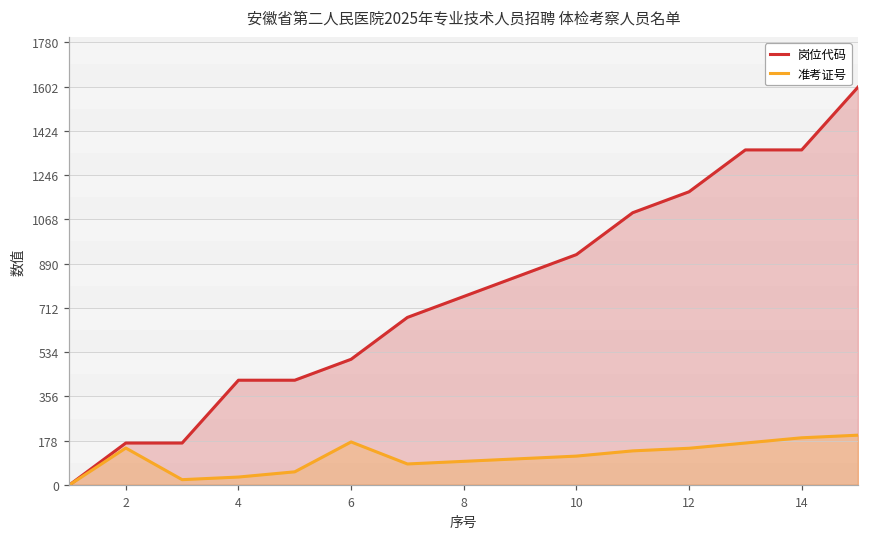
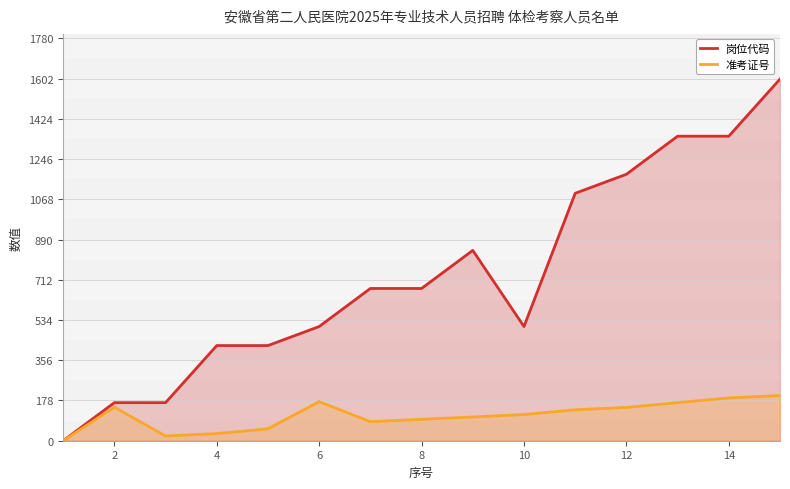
岗位代码, 8: 760 -> 670
岗位代码, 10: 930 -> 510
